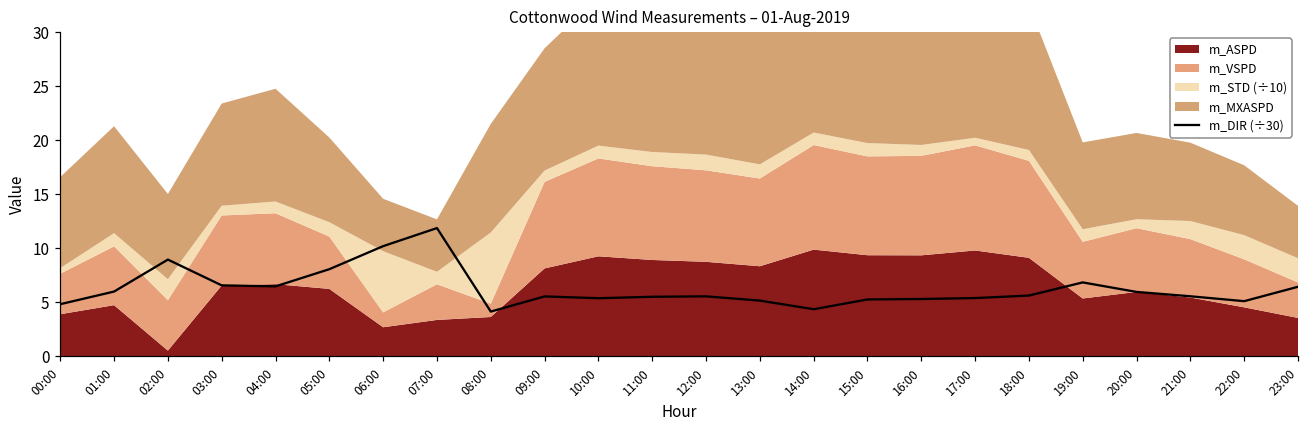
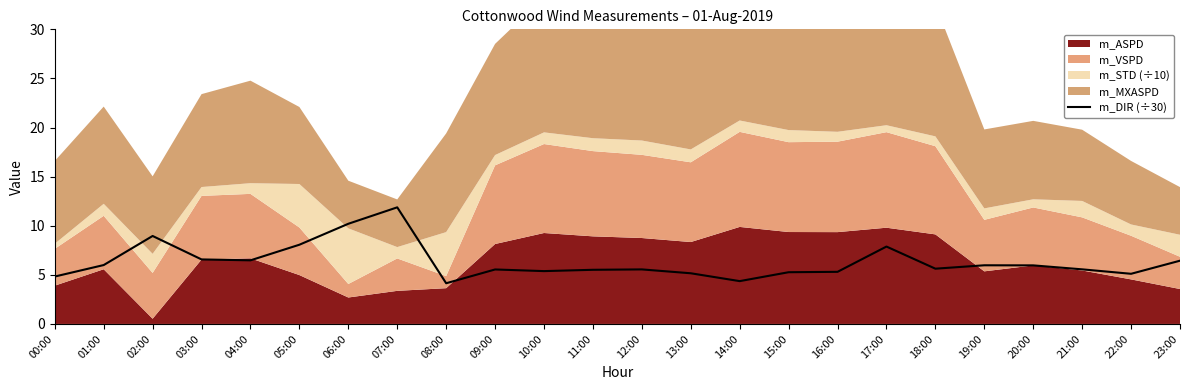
m_ASPD, 01:00: 5 -> 6
m_ASPD, 05:00: 6 -> 5
m_STD (÷10), 05:00: 1 -> 4
m_STD (÷10), 08:00: 7 -> 4
m_DIR (÷30), 17:00: 5 -> 8
m_DIR (÷30), 19:00: 7 -> 6
m_STD (÷10), 22:00: 2 -> 1
